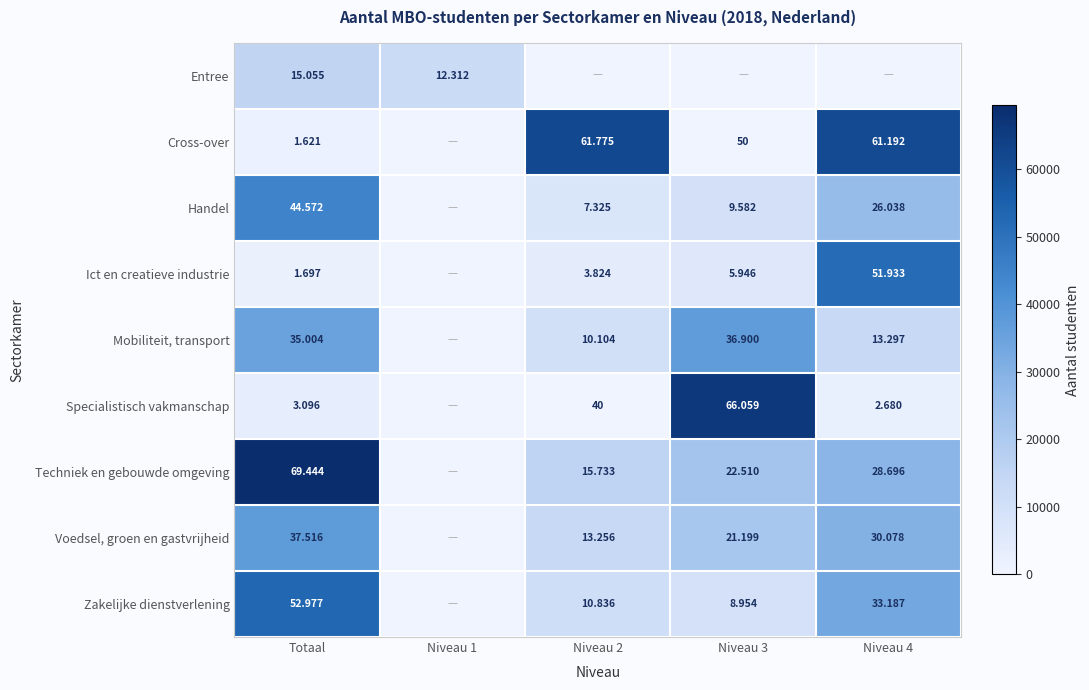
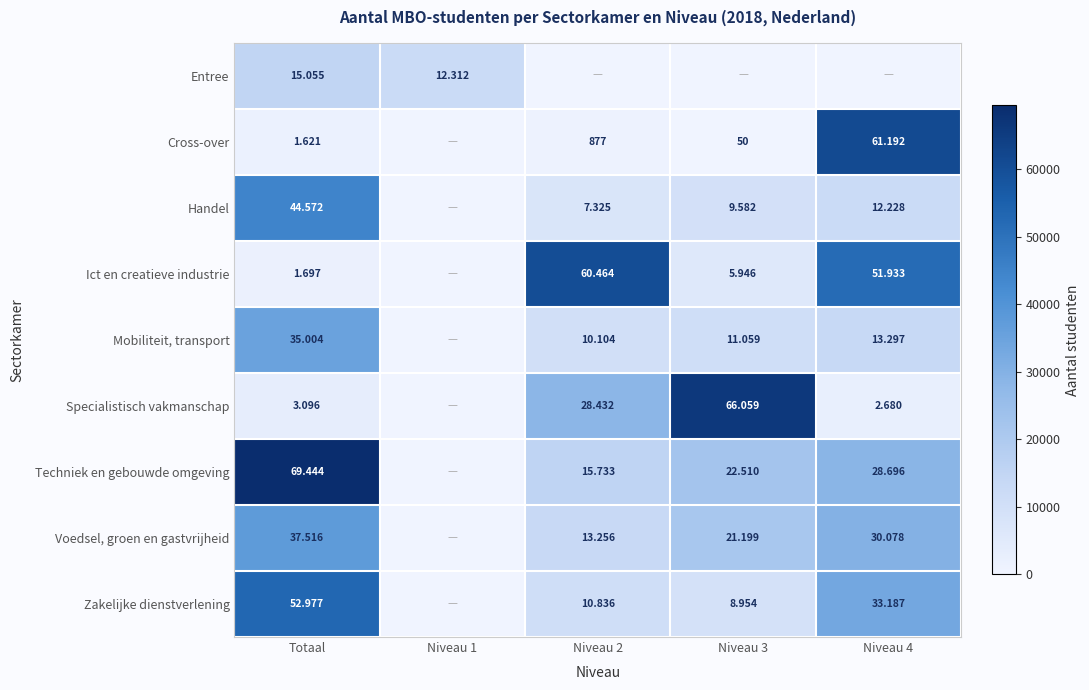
Cross-over, Niveau 2: 61.775 -> 877
Handel, Niveau 4: 26.038 -> 12.228
Ict en creatieve industrie, Niveau 2: 3.824 -> 60.464
Mobiliteit, transport, Niveau 3: 36.900 -> 11.059
Specialistisch vakmanschap, Niveau 2: 40 -> 28.432
